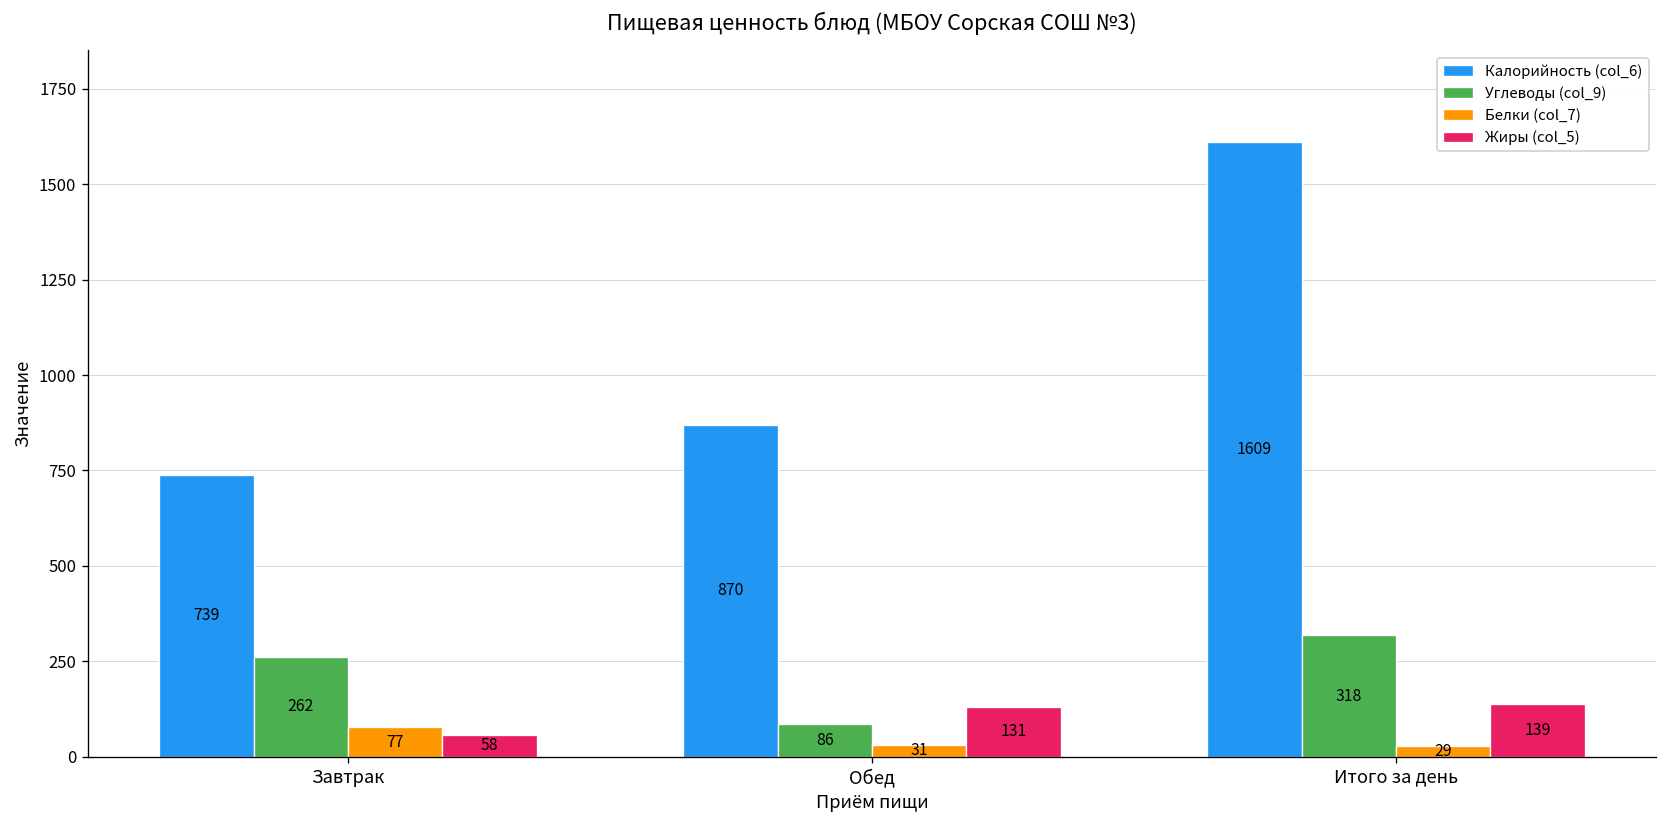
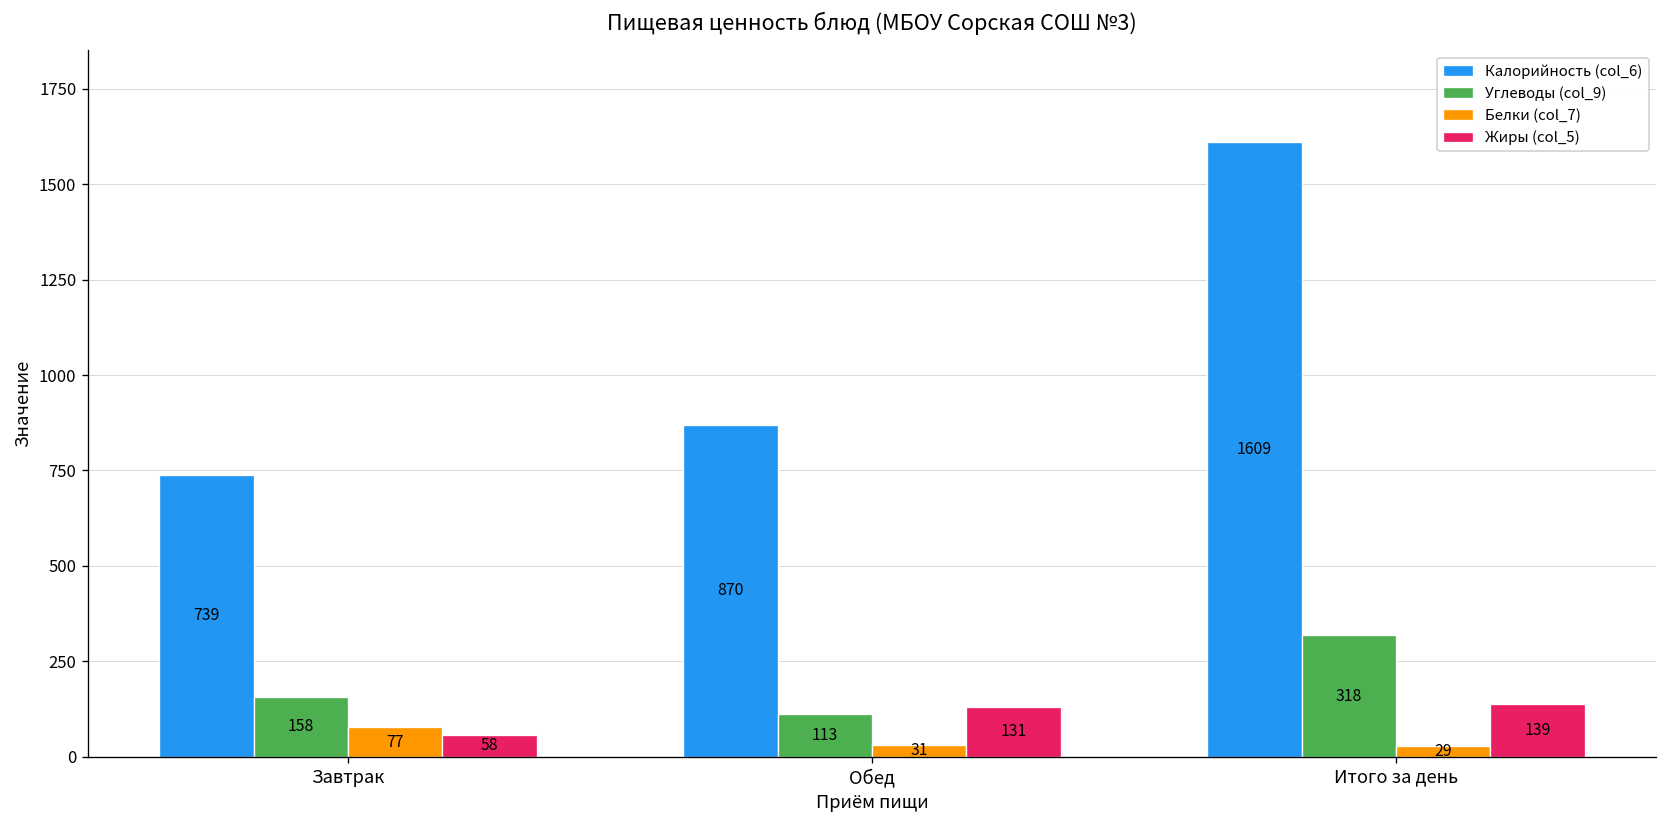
Углеводы (col_9), Завтрак: 262 -> 158
Углеводы (col_9), Обед: 86 -> 113
